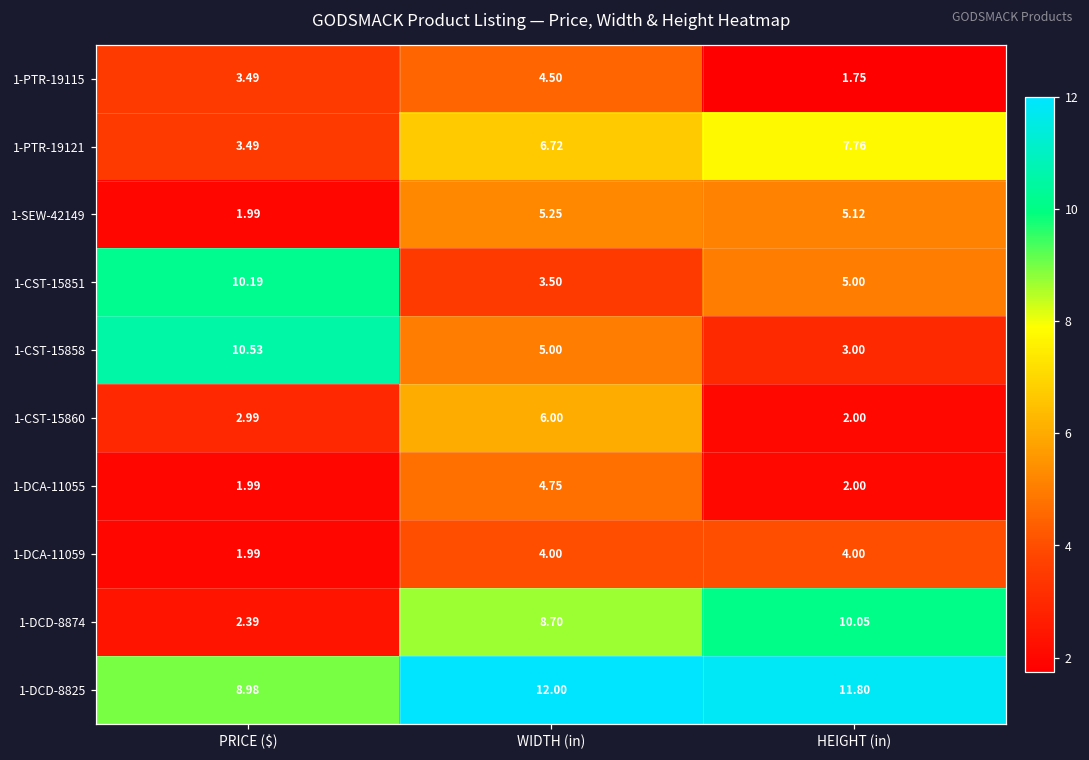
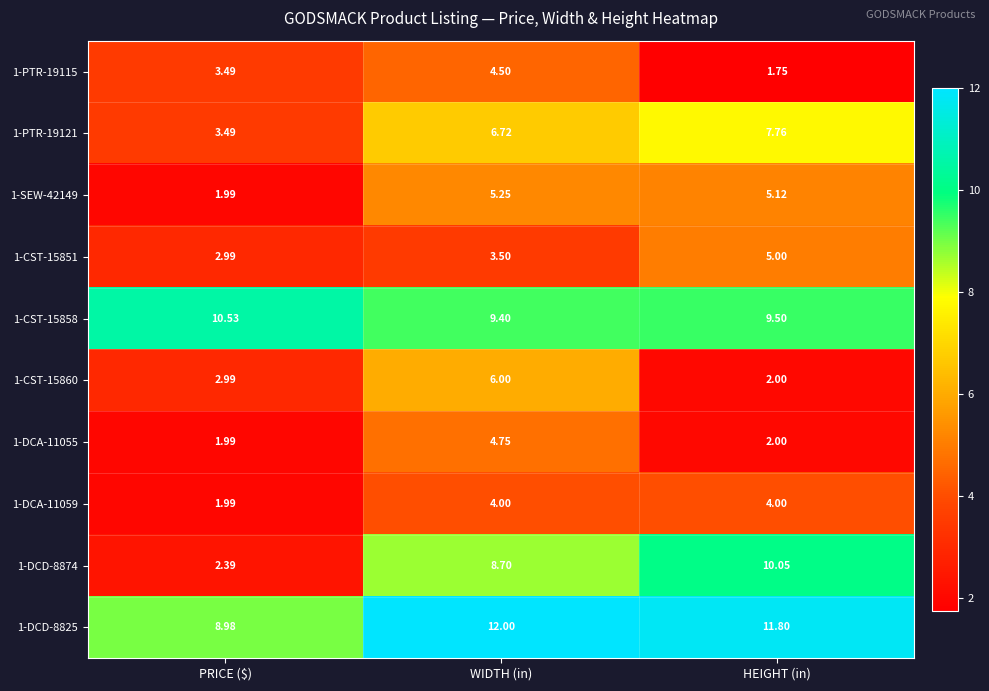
1-CST-15851, PRICE ($): 10.19 -> 2.99
1-CST-15858, WIDTH (in): 5.00 -> 9.40
1-CST-15858, HEIGHT (in): 3.00 -> 9.50
